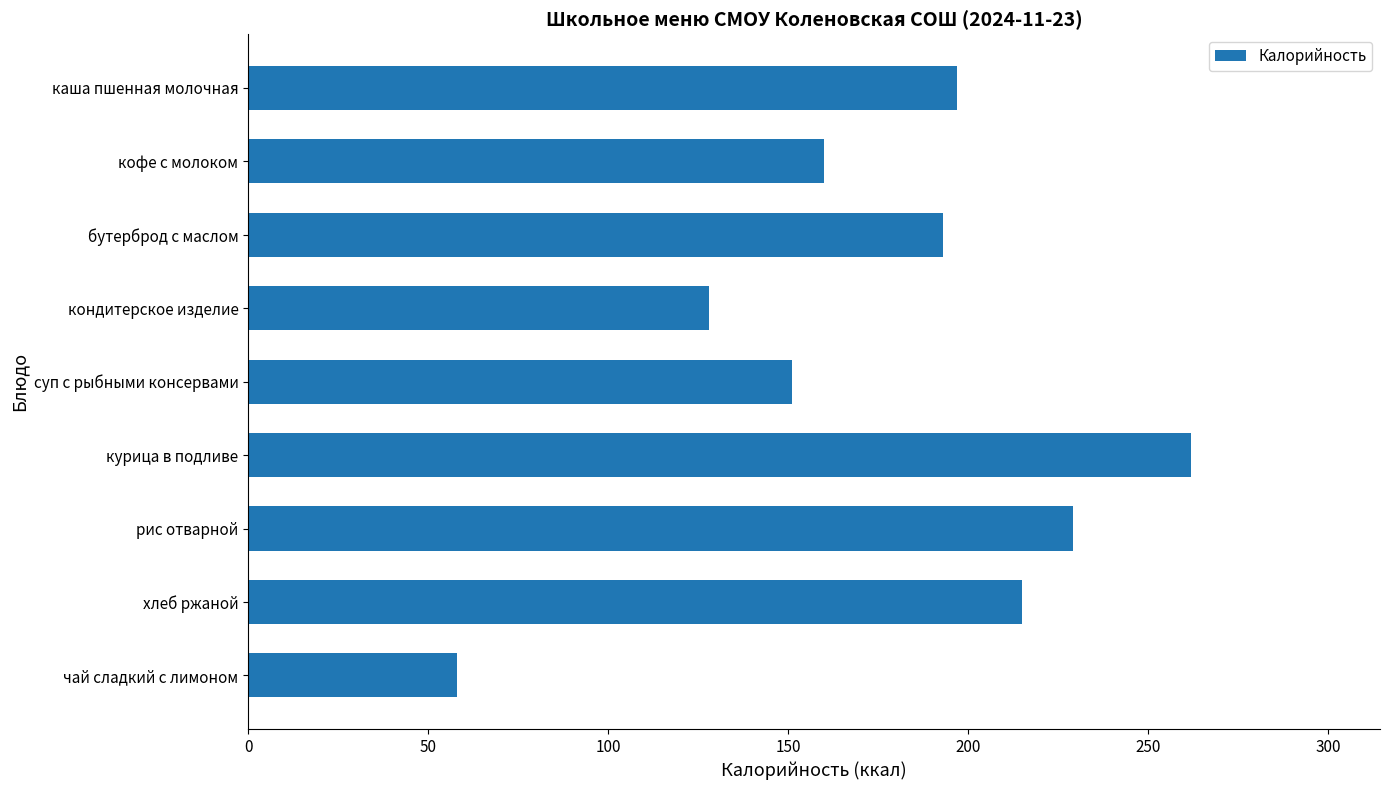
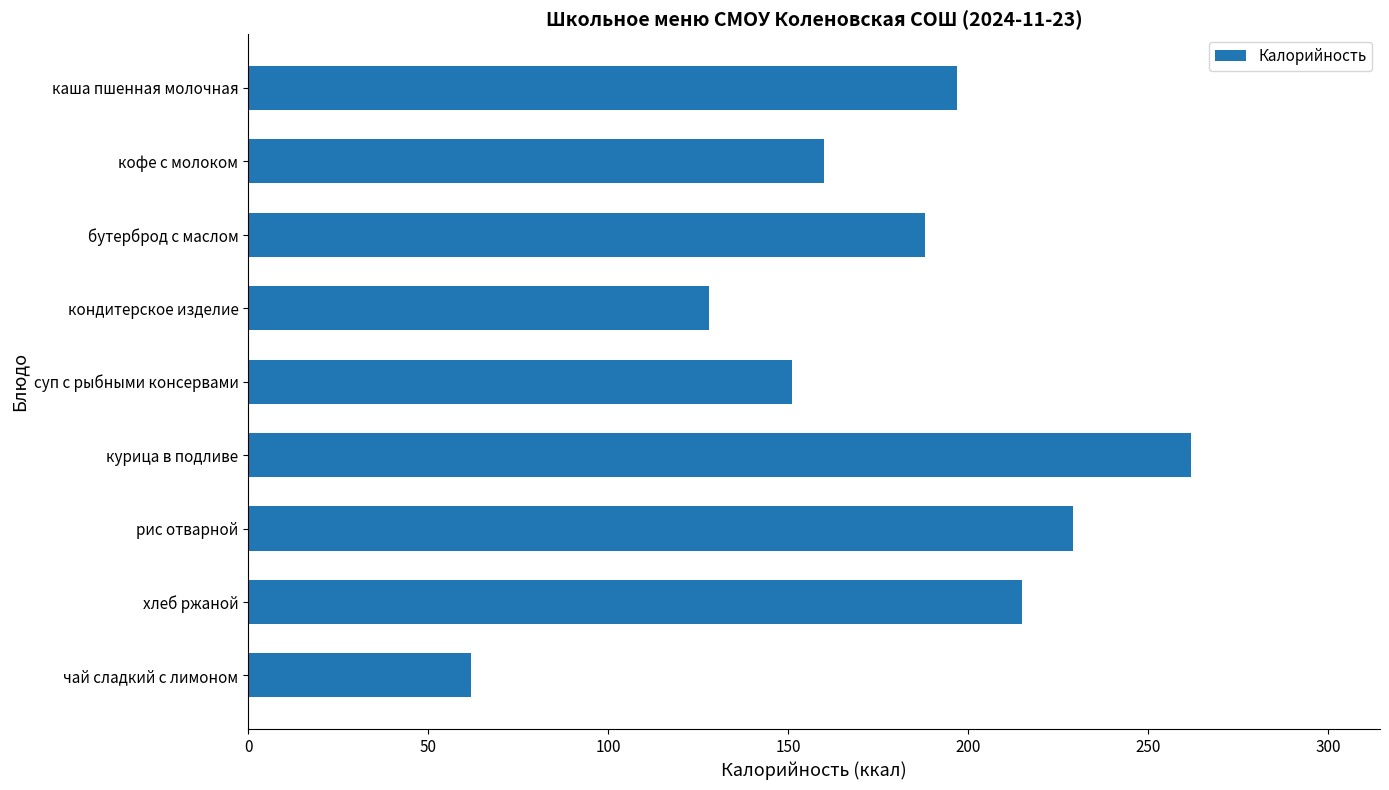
бутерброд с маслом: 193 -> 188
чай сладкий с лимоном: 58 -> 62
